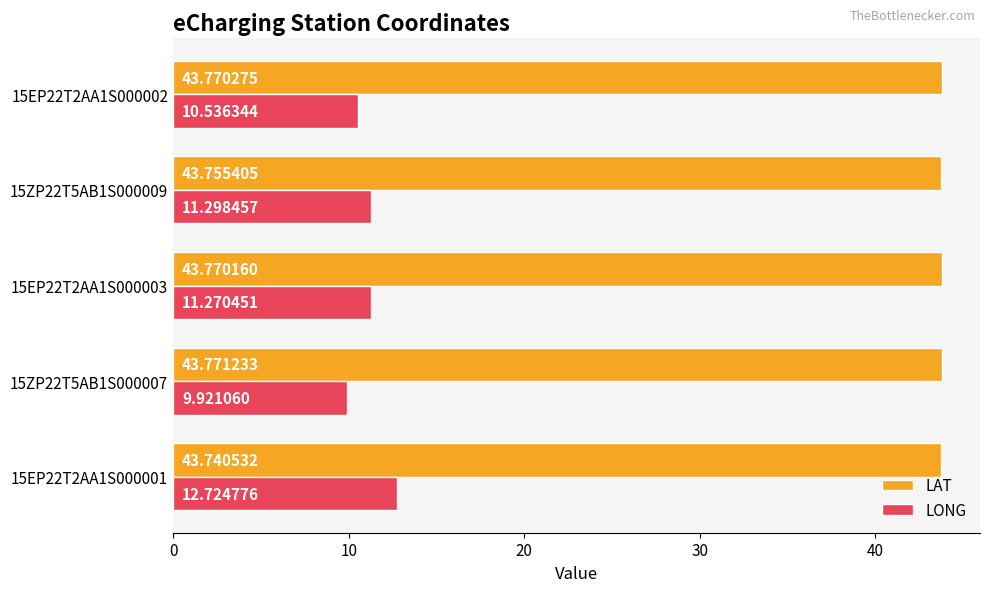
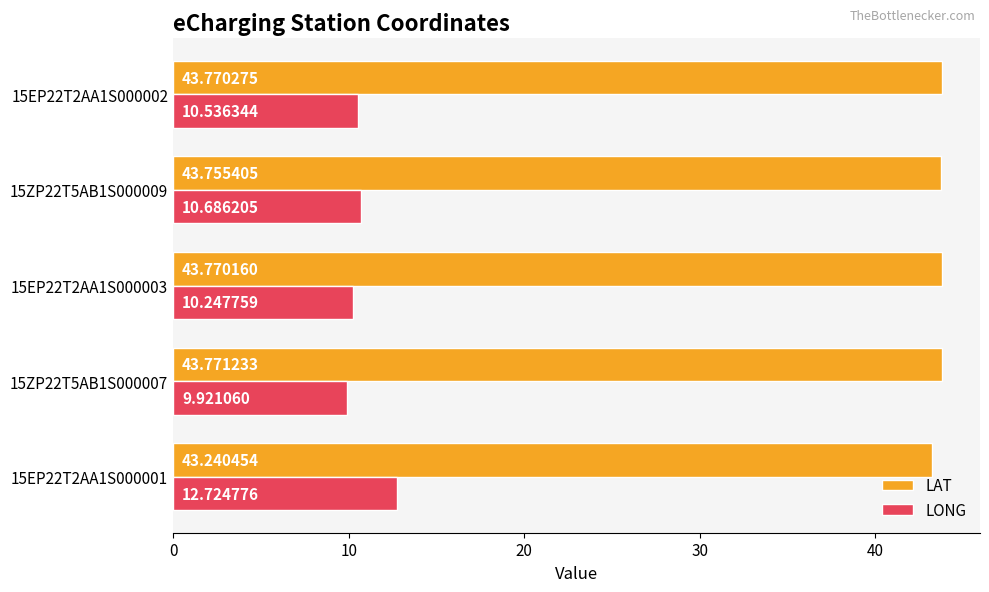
LONG, 15ZP22T5AB1S000009: 11.298457 -> 10.686205
LONG, 15EP22T2AA1S000003: 11.270451 -> 10.247759
LAT, 15EP22T2AA1S000001: 43.740532 -> 43.240454
